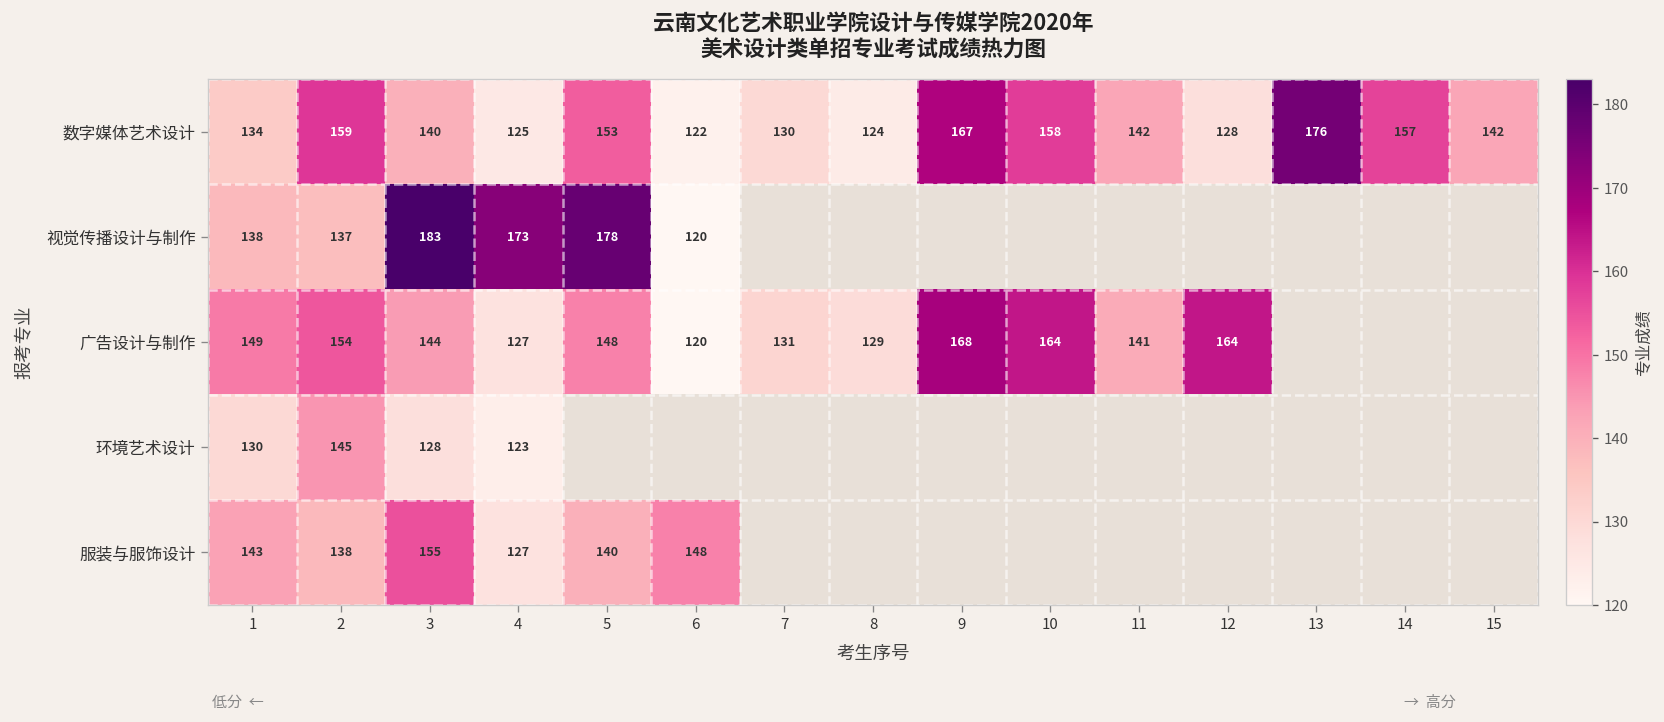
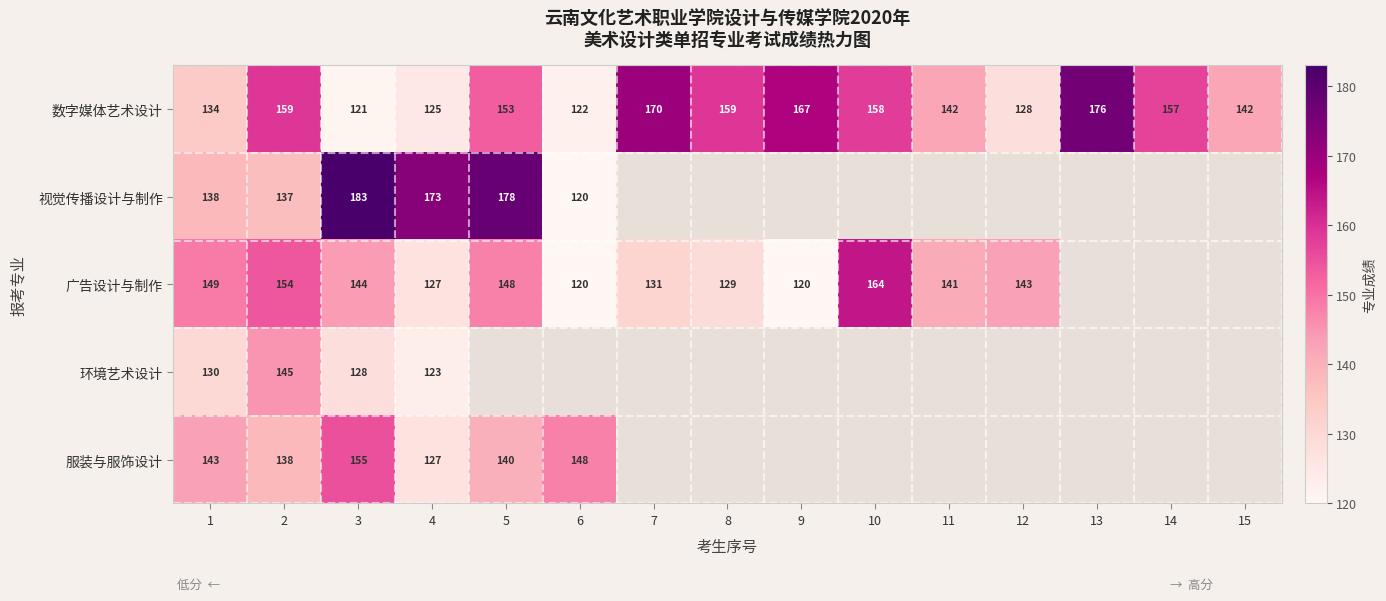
数字媒体艺术设计, 3: 140 -> 121
数字媒体艺术设计, 7: 130 -> 170
数字媒体艺术设计, 8: 124 -> 159
广告设计与制作, 9: 168 -> 120
广告设计与制作, 12: 164 -> 143
